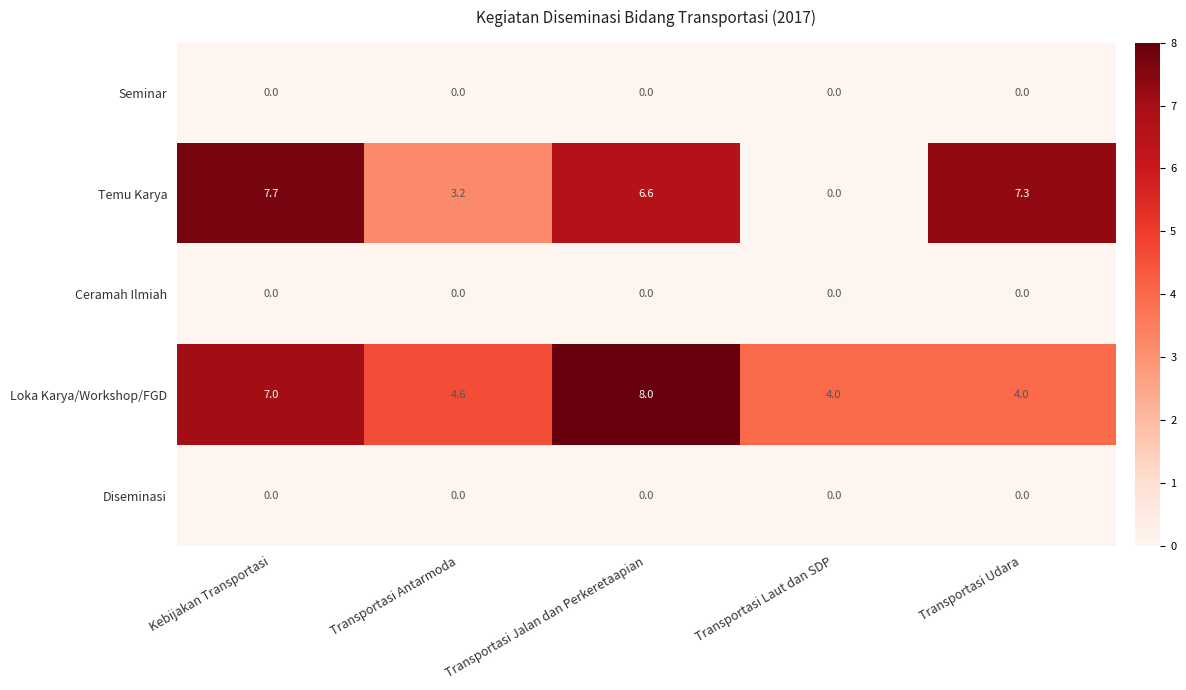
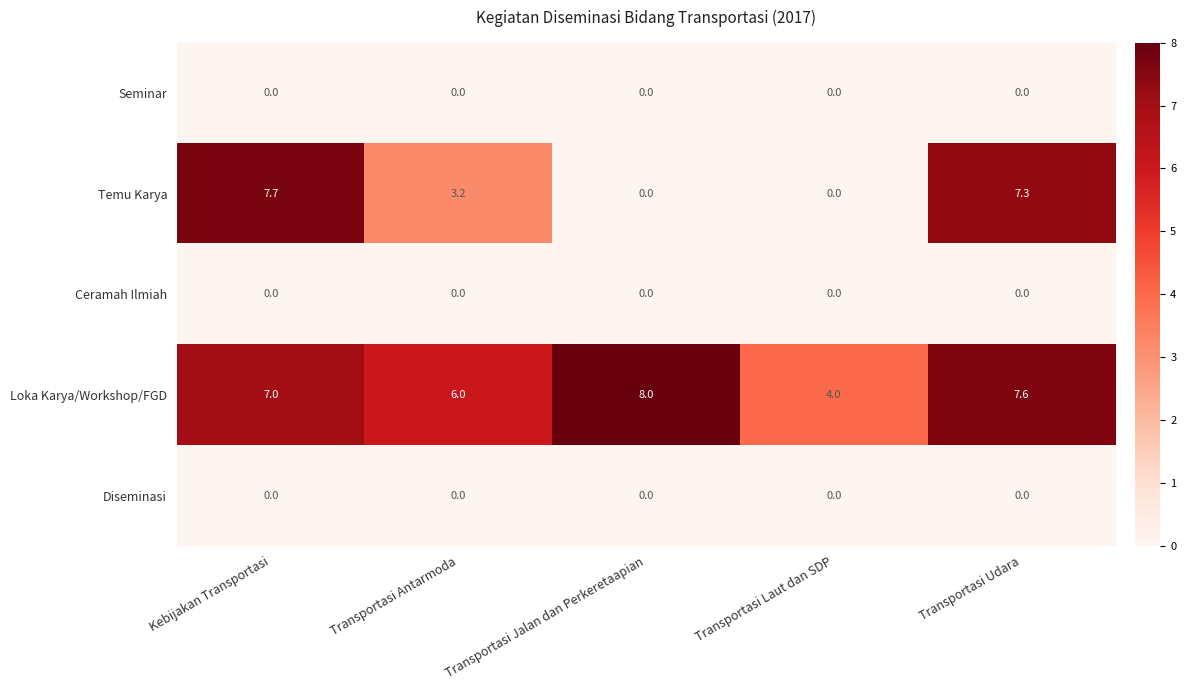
Temu Karya, Transportasi Jalan dan Perkeretaapian: 6.6 -> 0.0
Loka Karya/Workshop/FGD, Transportasi Antarmoda: 4.6 -> 6.0
Loka Karya/Workshop/FGD, Transportasi Udara: 4.0 -> 7.6
